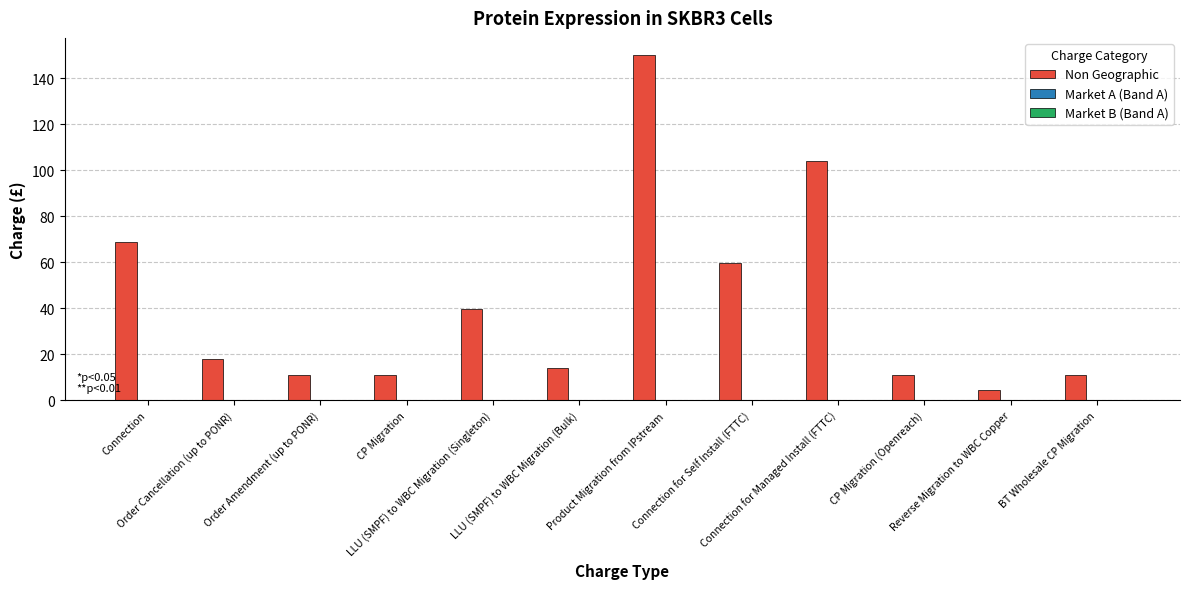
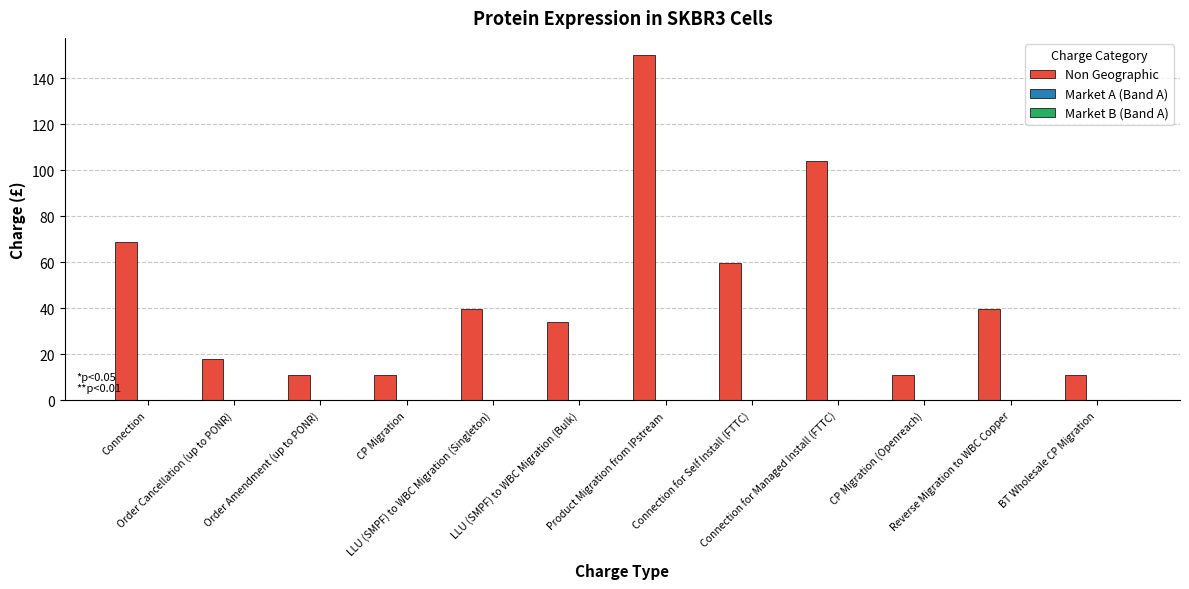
Non Geographic, LLU (SMPF) to WBC Migration (Bulk): 14 -> 34
Non Geographic, Reverse Migration to WBC Copper: 4 -> 40
